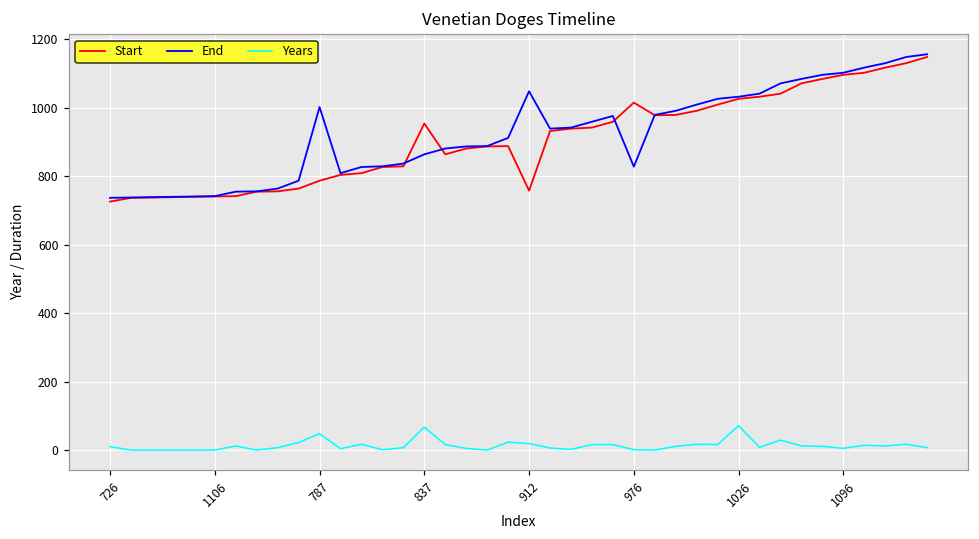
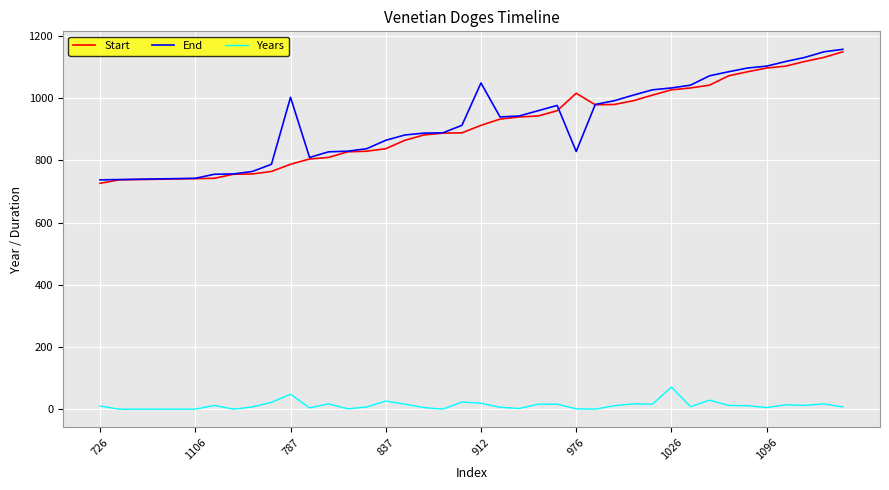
Start, 837: 950 -> 840
Years, 837: 70 -> 30
Start, 912: 760 -> 910
